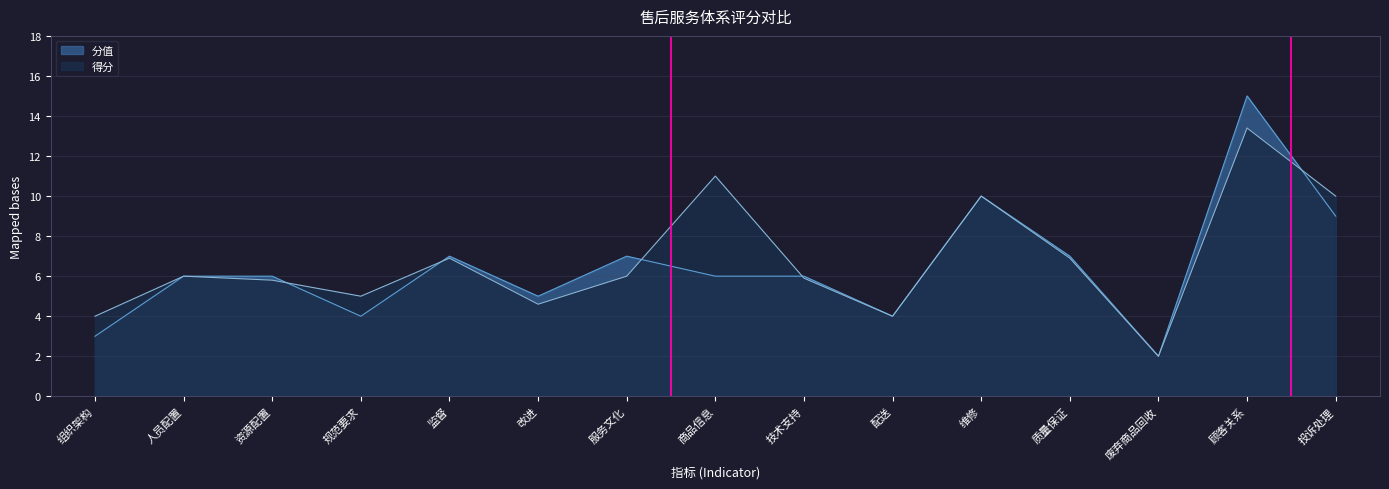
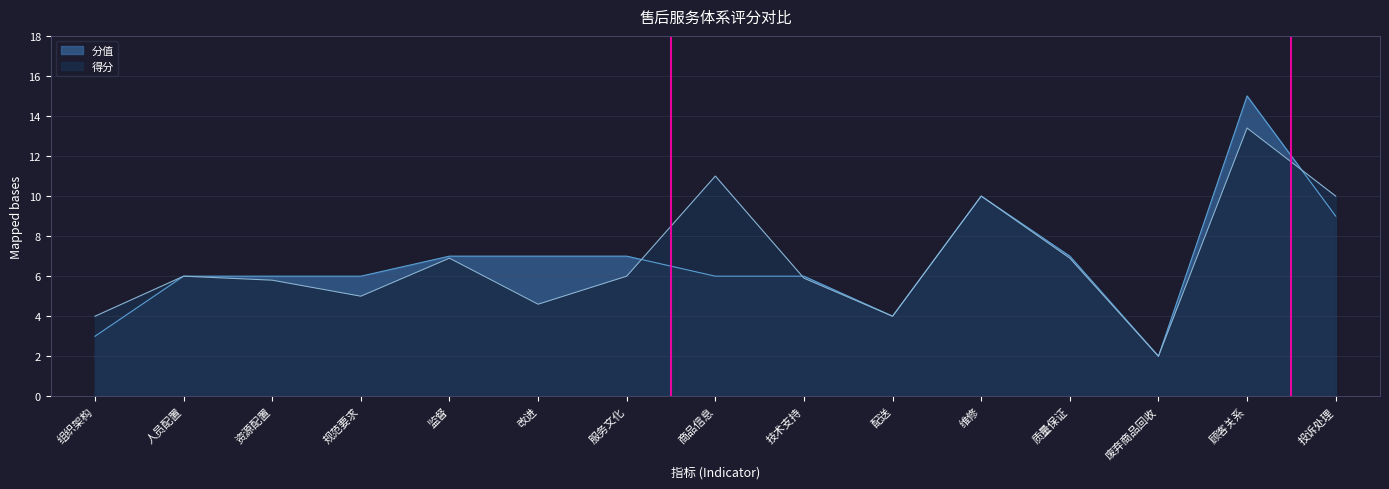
分值, 规范要求: 4 -> 6
分值, 改进: 5 -> 7
